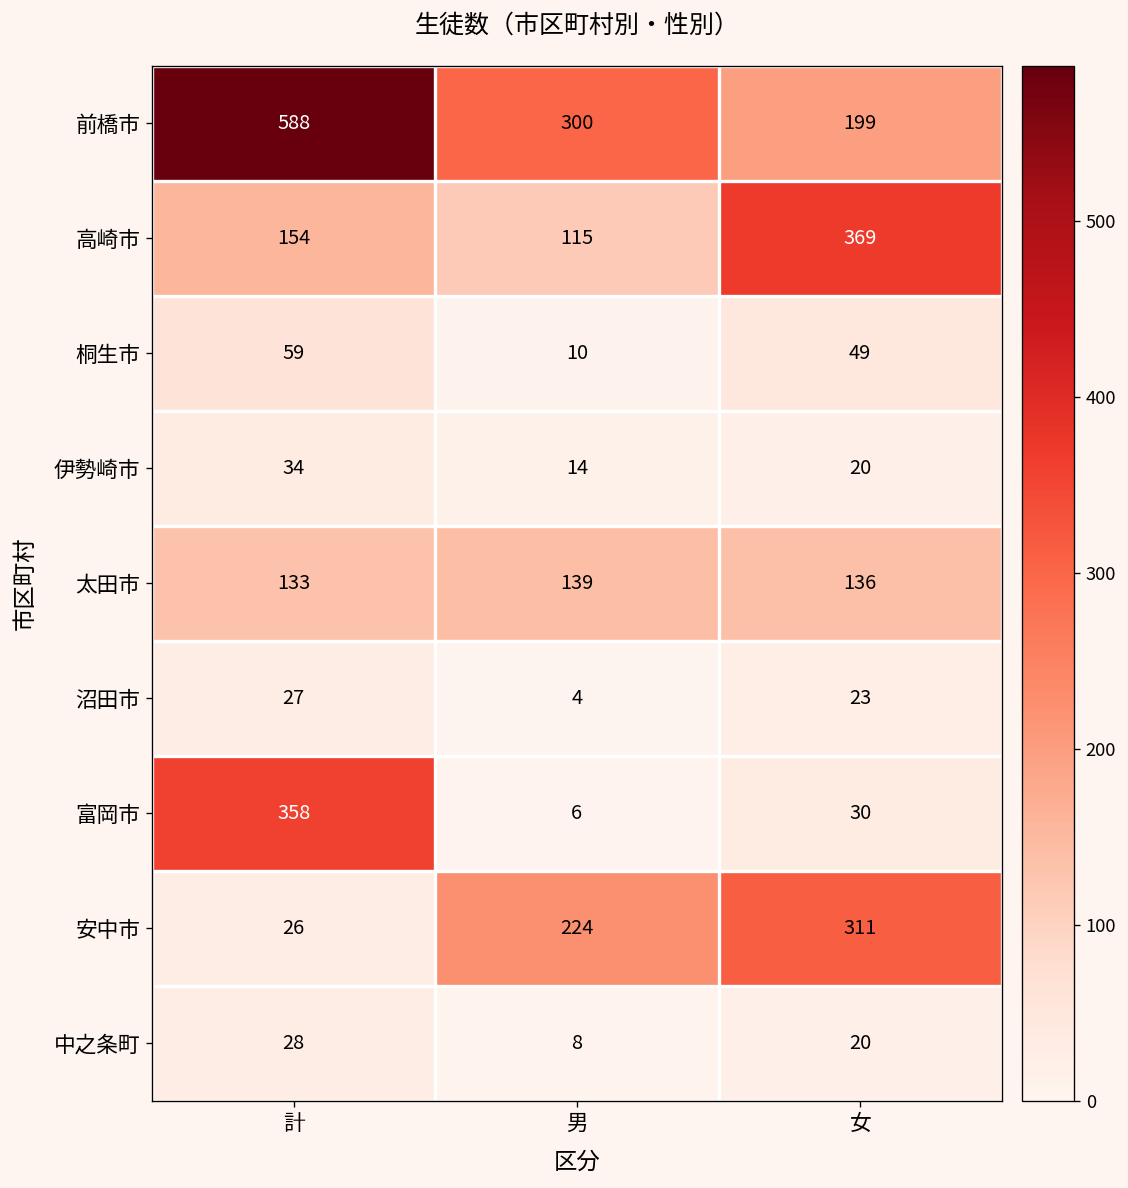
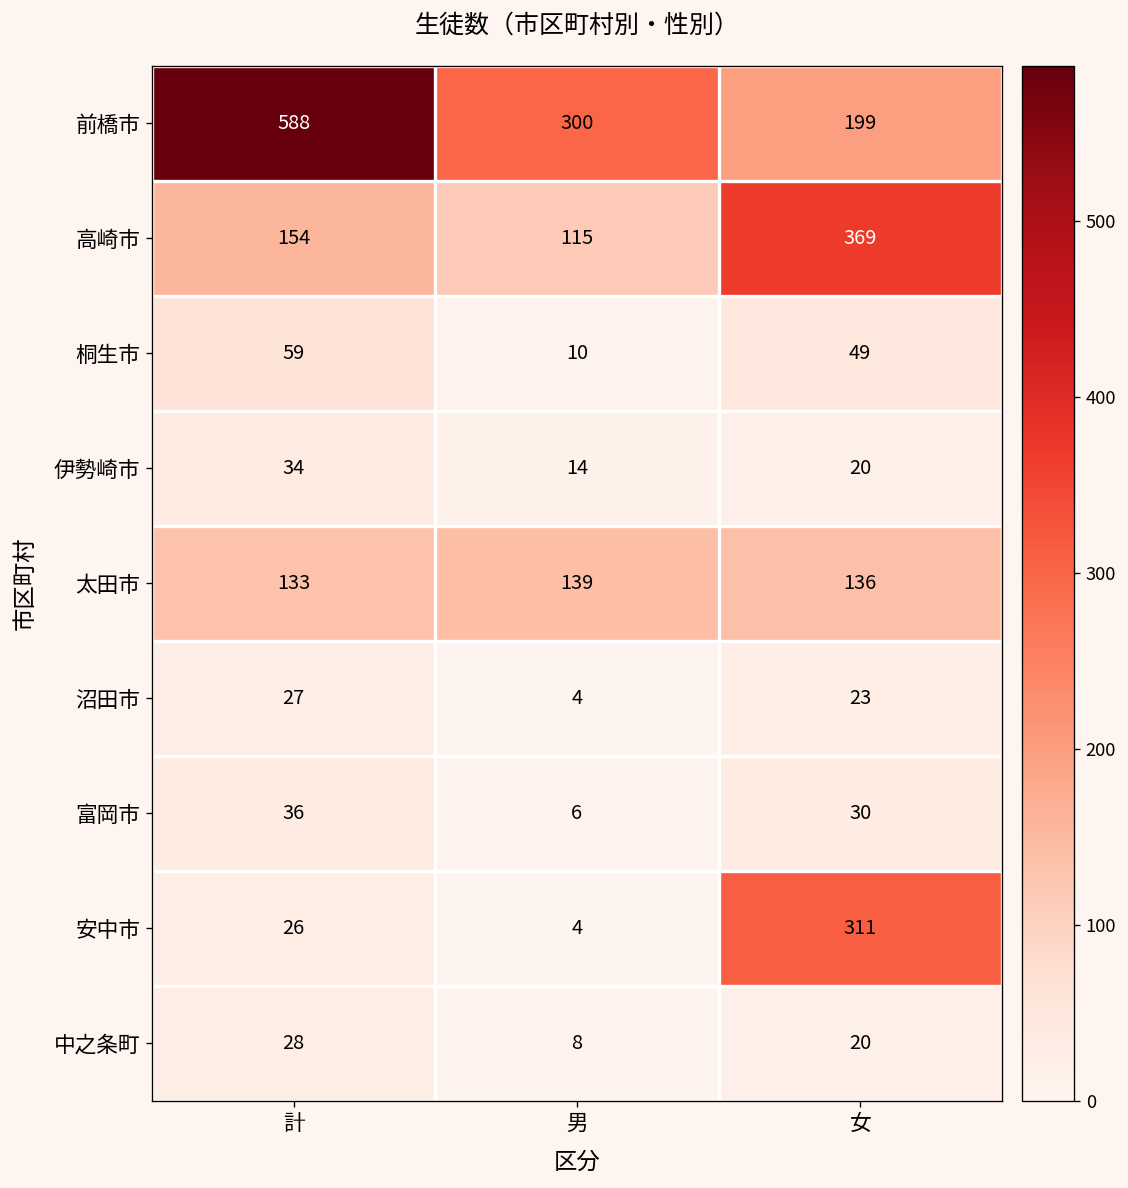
富岡市, 計: 358 -> 36
安中市, 男: 224 -> 4
